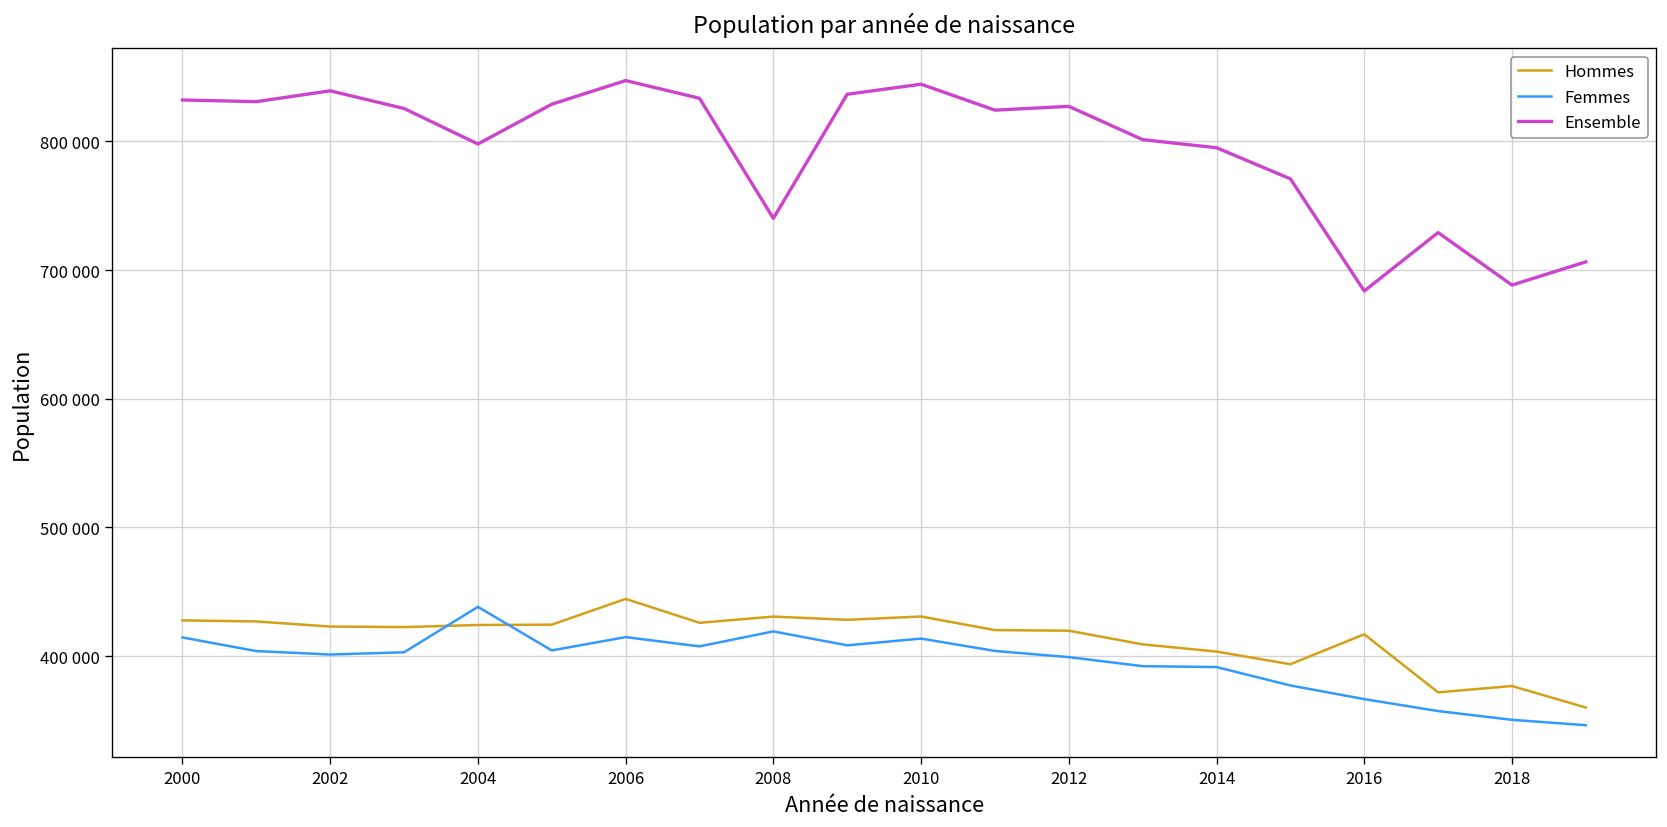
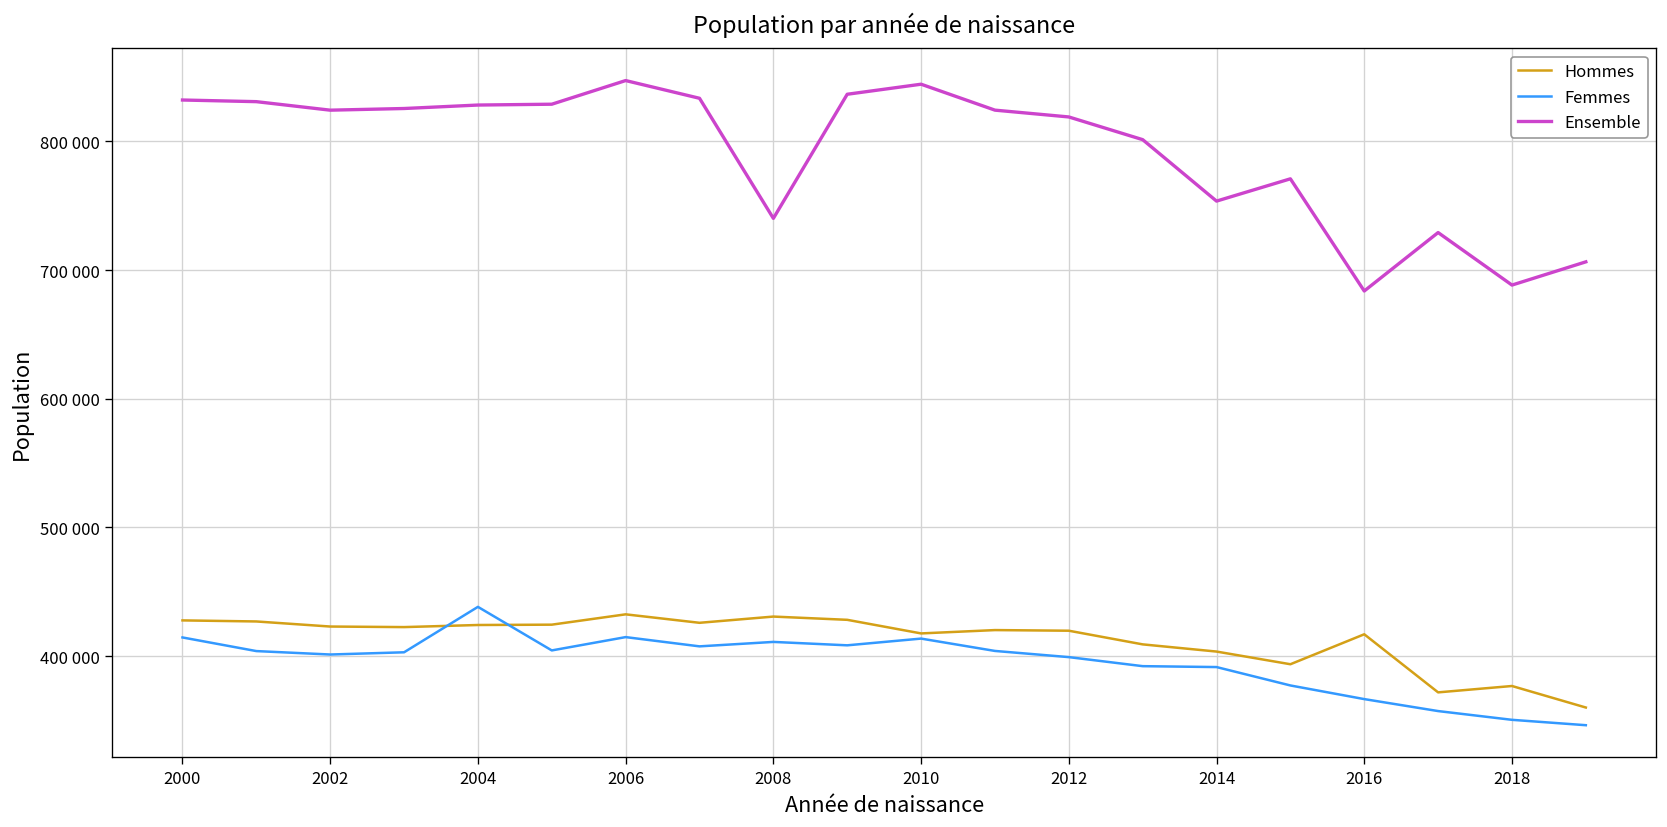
Ensemble, 2002: 839000 -> 824000
Ensemble, 2004: 798000 -> 828000
Hommes, 2006: 444000 -> 432000
Femmes, 2008: 419000 -> 411000
Hommes, 2010: 431000 -> 418000
Ensemble, 2012: 827000 -> 819000
Ensemble, 2014: 795000 -> 754000
